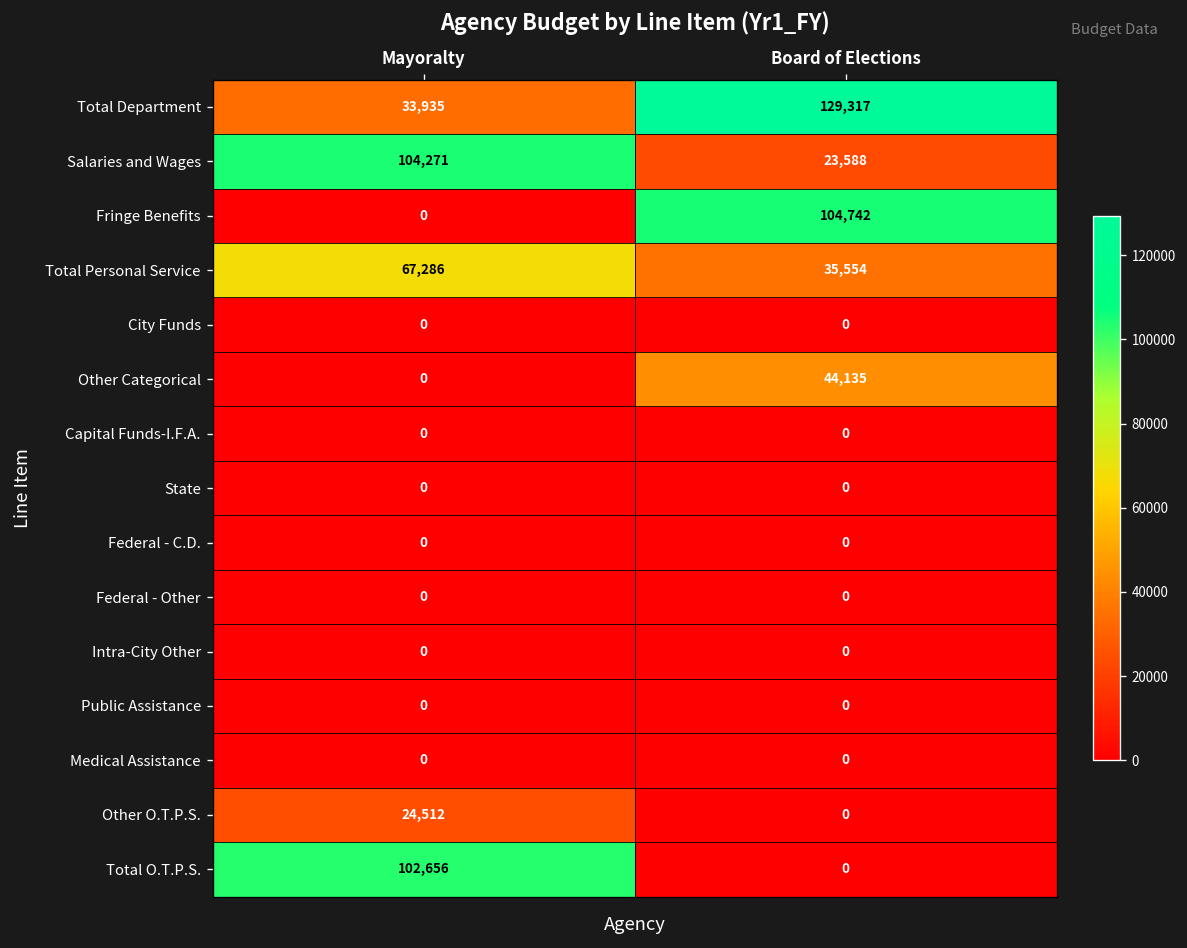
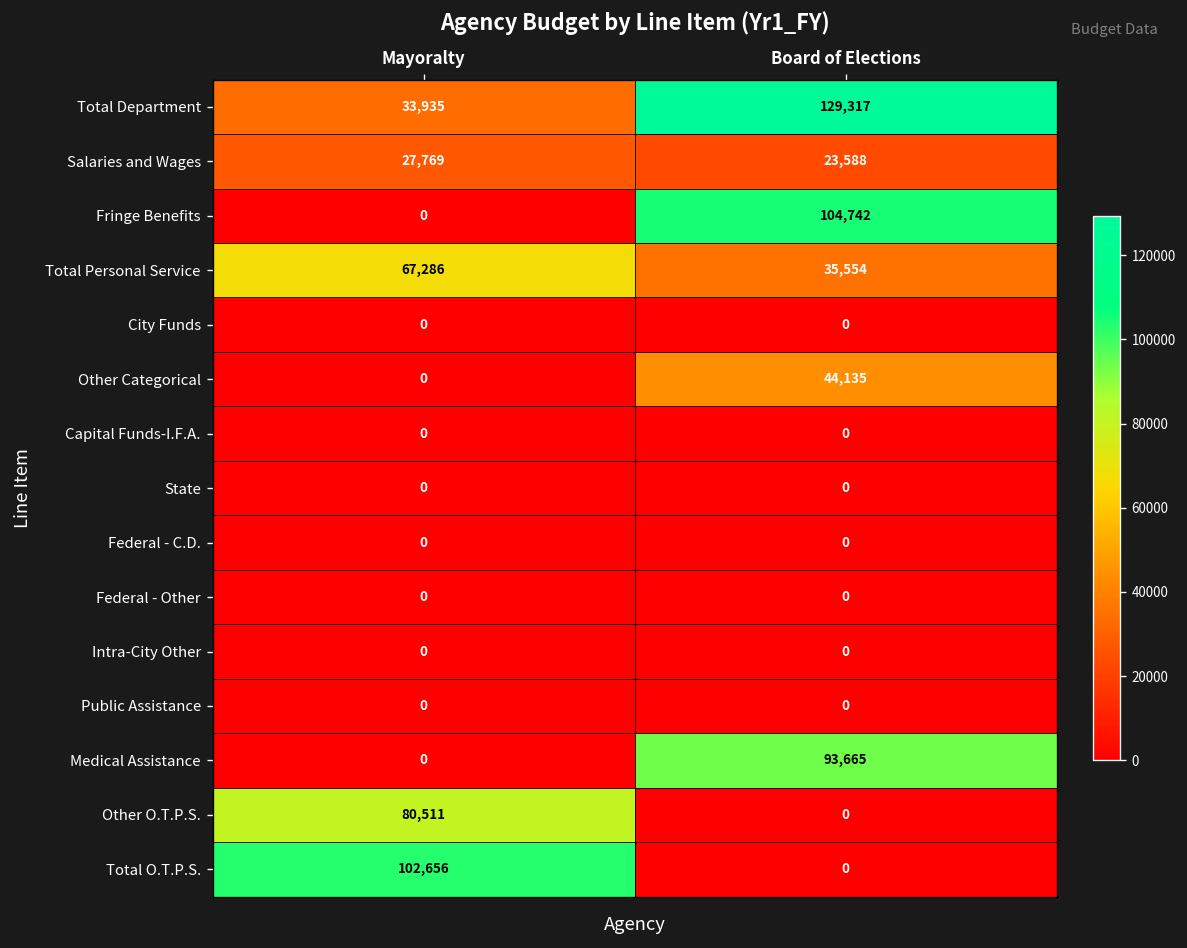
Salaries and Wages, Mayoralty: 104,271 -> 27,769
Medical Assistance, Board of Elections: 0 -> 93,665
Other O.T.P.S., Mayoralty: 24,512 -> 80,511
